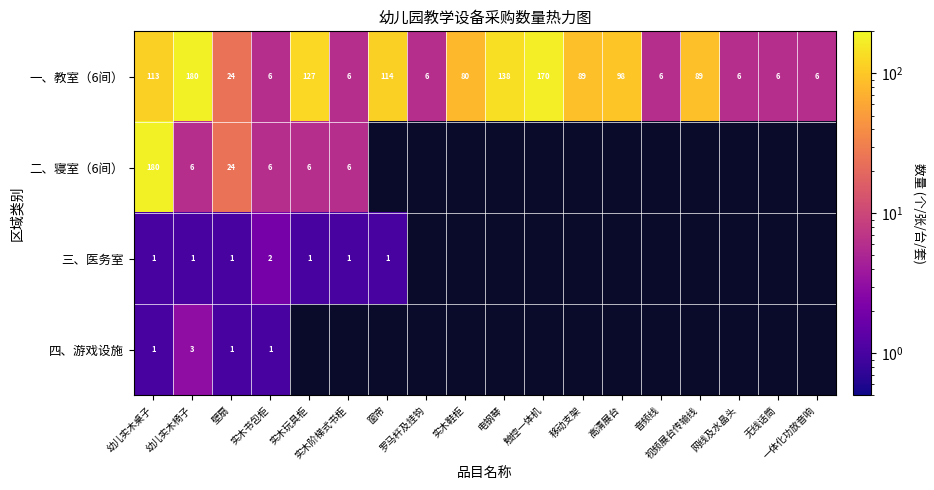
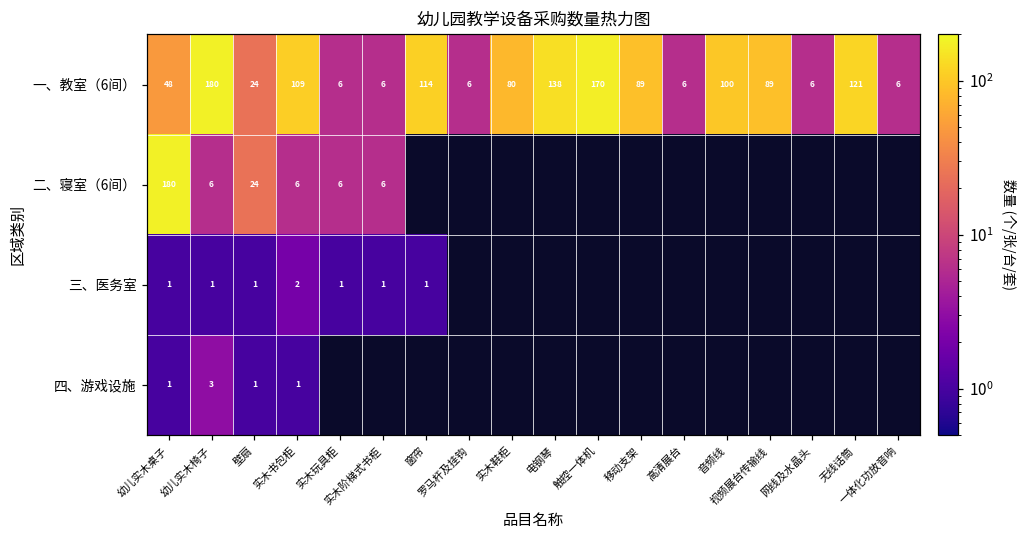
一、教室（6间）, 幼儿实木桌子: 113 -> 48
一、教室（6间）, 实木书包柜: 6 -> 109
一、教室（6间）, 实木玩具柜: 127 -> 6
一、教室（6间）, 高清展台: 98 -> 6
一、教室（6间）, 音频线: 6 -> 100
一、教室（6间）, 无线话筒: 6 -> 121
